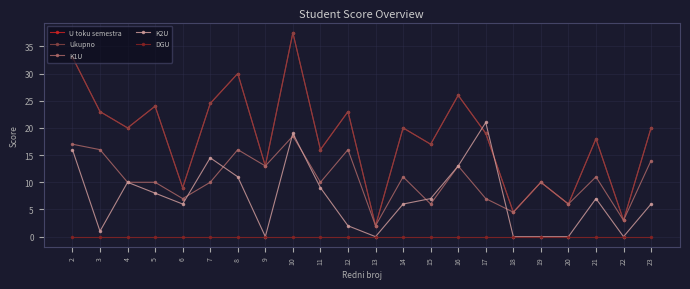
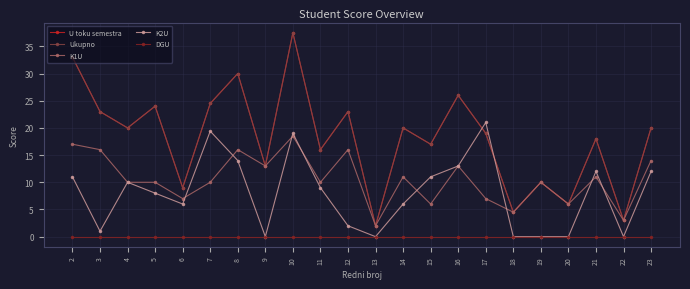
K2U, 2: 16 -> 11
K2U, 7: 15 -> 19
K2U, 8: 11 -> 14
K2U, 15: 7 -> 11
K2U, 21: 7 -> 12
K2U, 23: 6 -> 12
